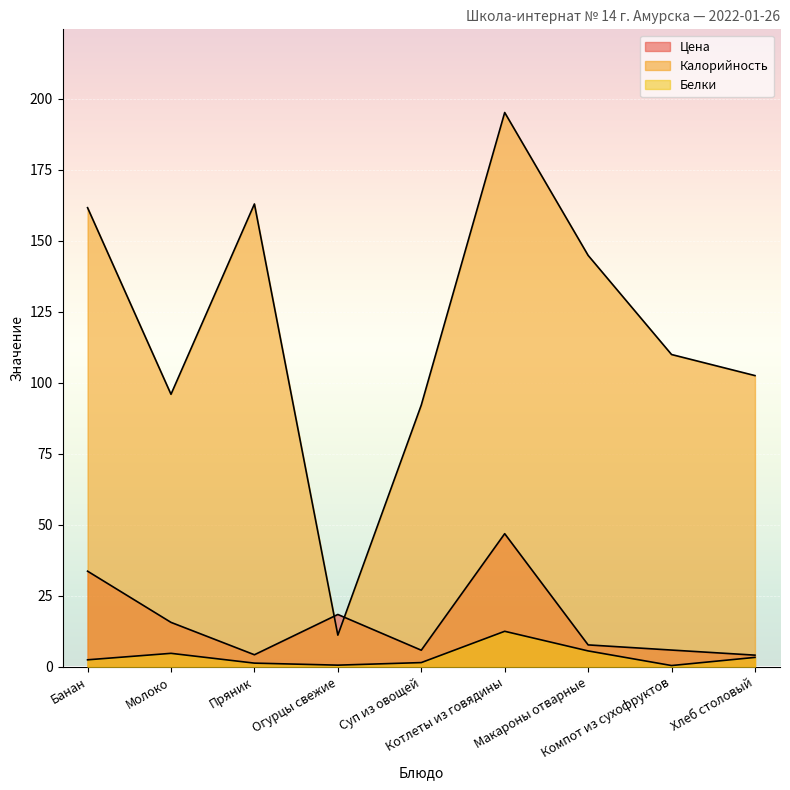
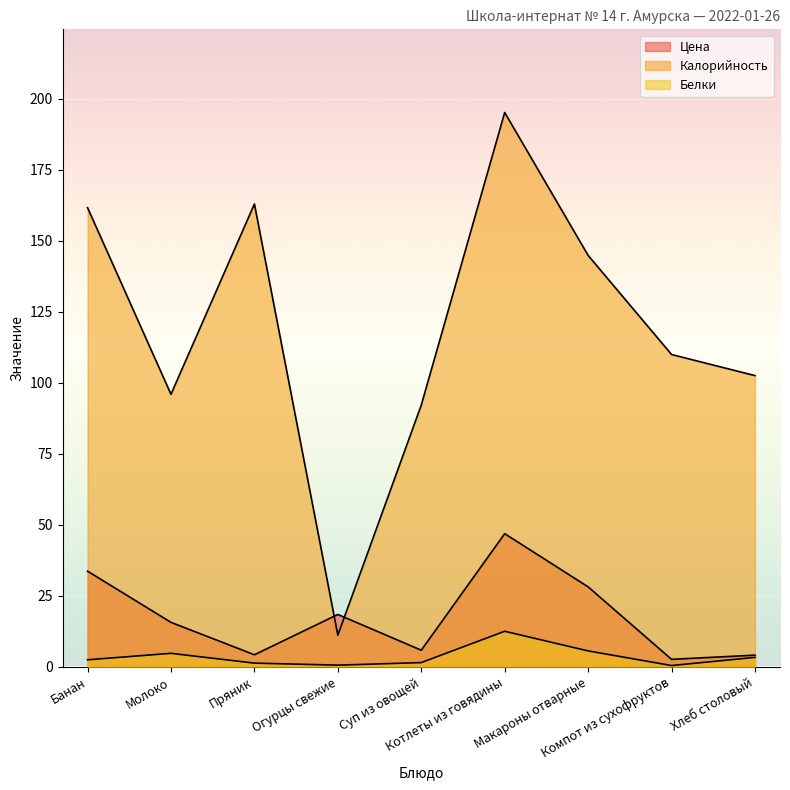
Цена, Макароны отварные: 8 -> 28
Цена, Компот из сухофруктов: 6 -> 3
